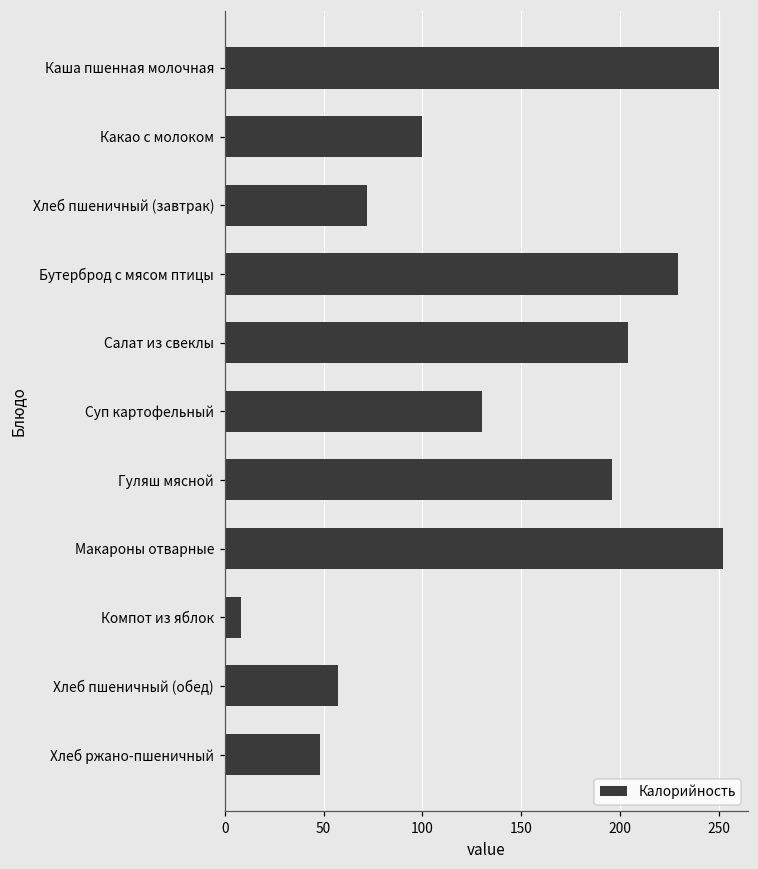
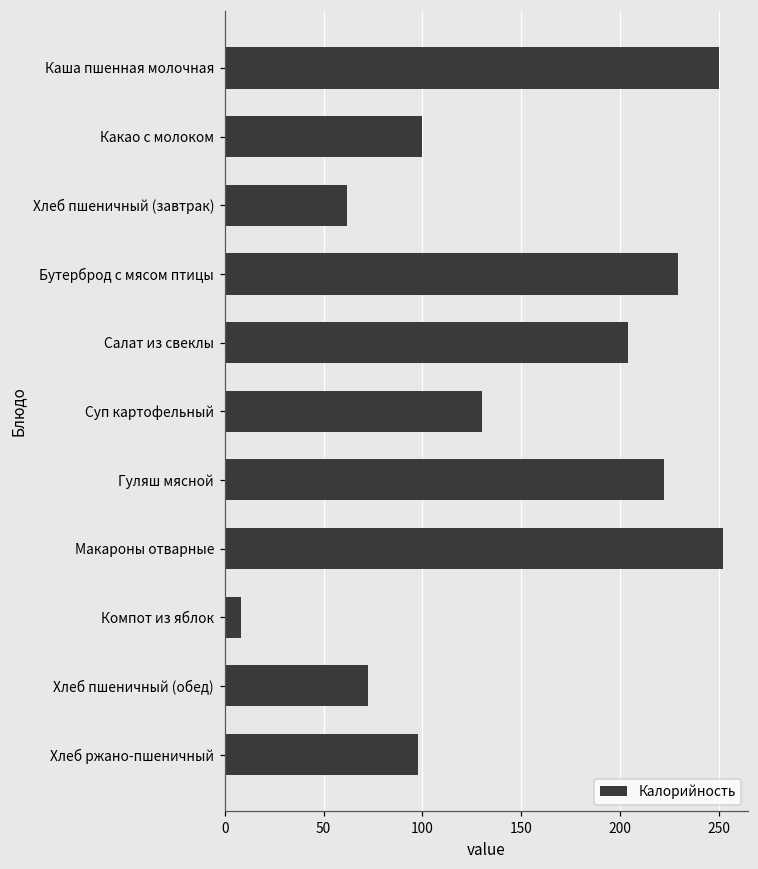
Хлеб пшеничный (завтрак): 72 -> 62
Гуляш мясной: 196 -> 222
Хлеб пшеничный (обед): 58 -> 72
Хлеб ржано-пшеничный: 48 -> 98
